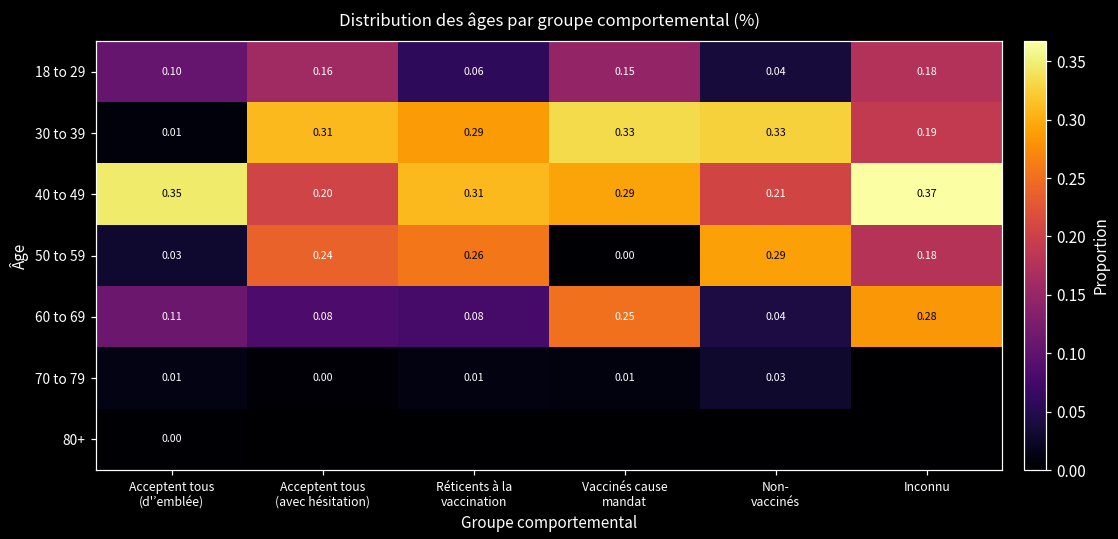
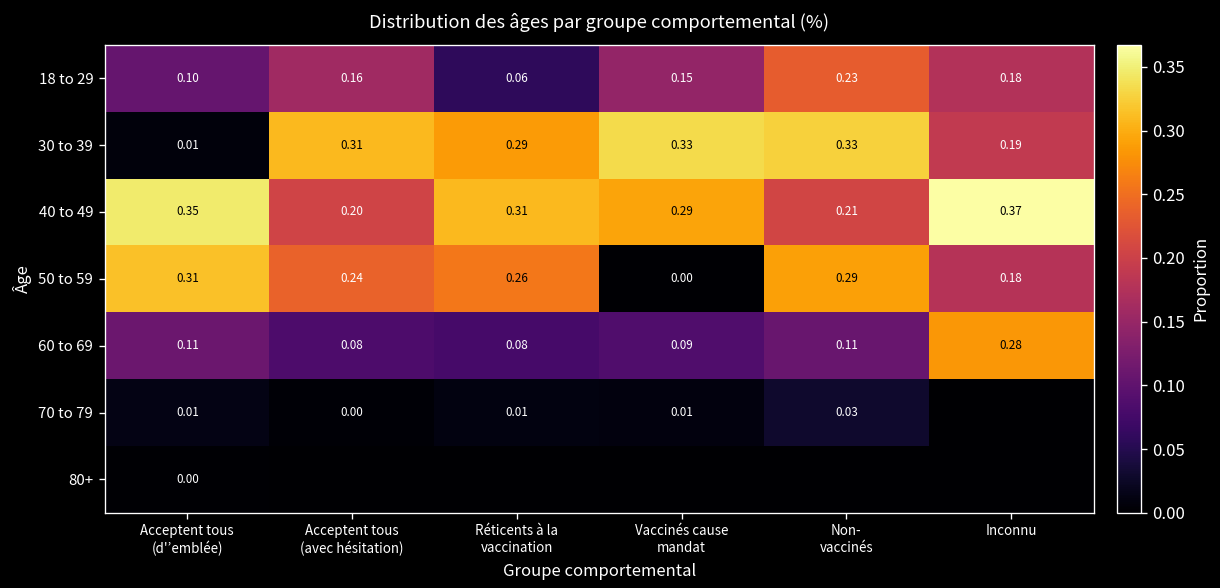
18 to 29, Non- vaccinés: 0.04 -> 0.23
50 to 59, Acceptent tous (d'’emblée): 0.03 -> 0.31
60 to 69, Vaccinés cause mandat: 0.25 -> 0.09
60 to 69, Non- vaccinés: 0.04 -> 0.11
